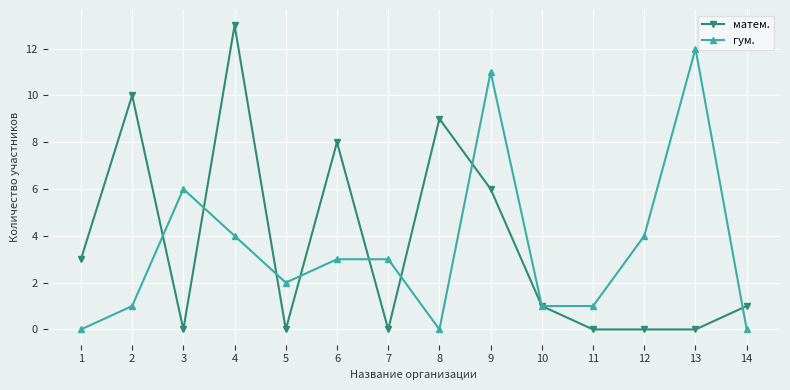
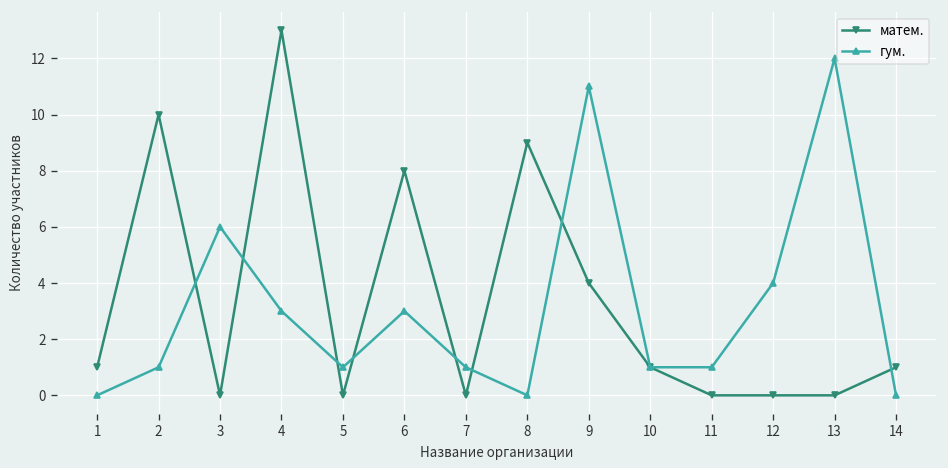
матем., 1: 3 -> 1
гум., 4: 4 -> 3
гум., 5: 2 -> 1
гум., 7: 3 -> 1
матем., 9: 6 -> 4
